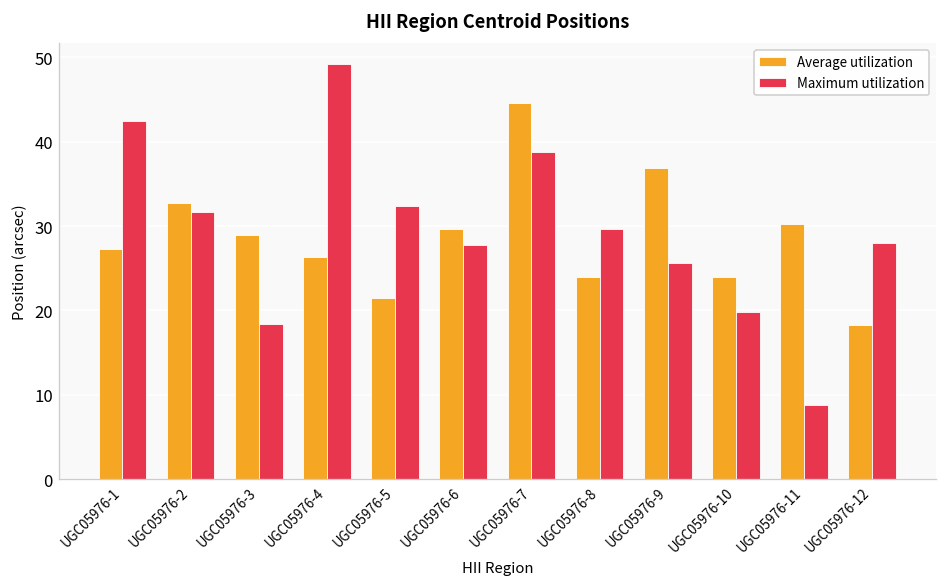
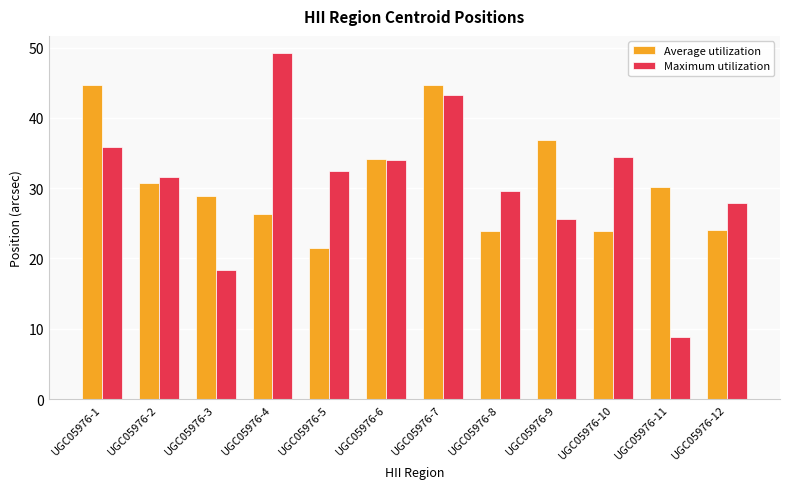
Average utilization, UGC05976-1: 27 -> 45
Maximum utilization, UGC05976-1: 42 -> 36
Average utilization, UGC05976-2: 33 -> 31
Average utilization, UGC05976-6: 30 -> 34
Maximum utilization, UGC05976-6: 28 -> 34
Maximum utilization, UGC05976-7: 39 -> 43
Maximum utilization, UGC05976-10: 20 -> 34
Average utilization, UGC05976-12: 18 -> 24
